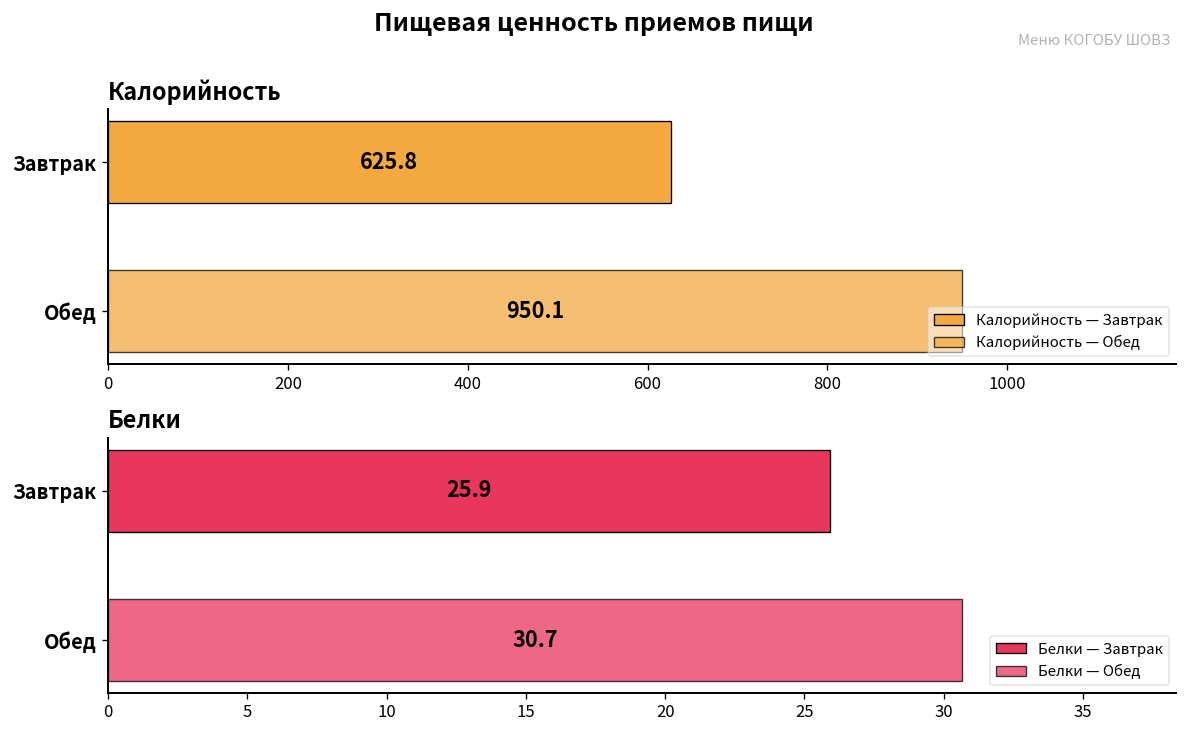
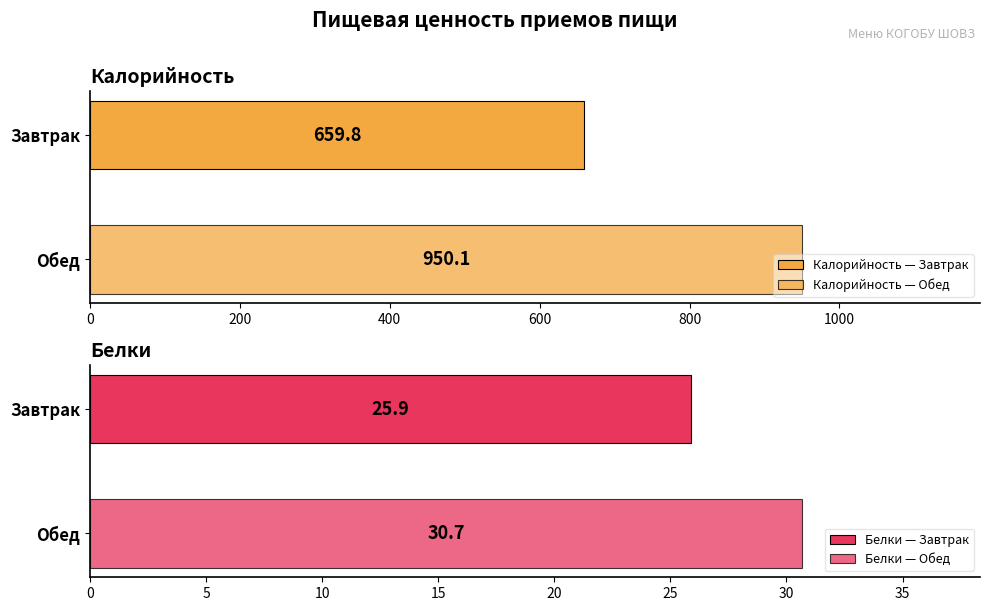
Калорийность, Завтрак: 625.8 -> 659.8
